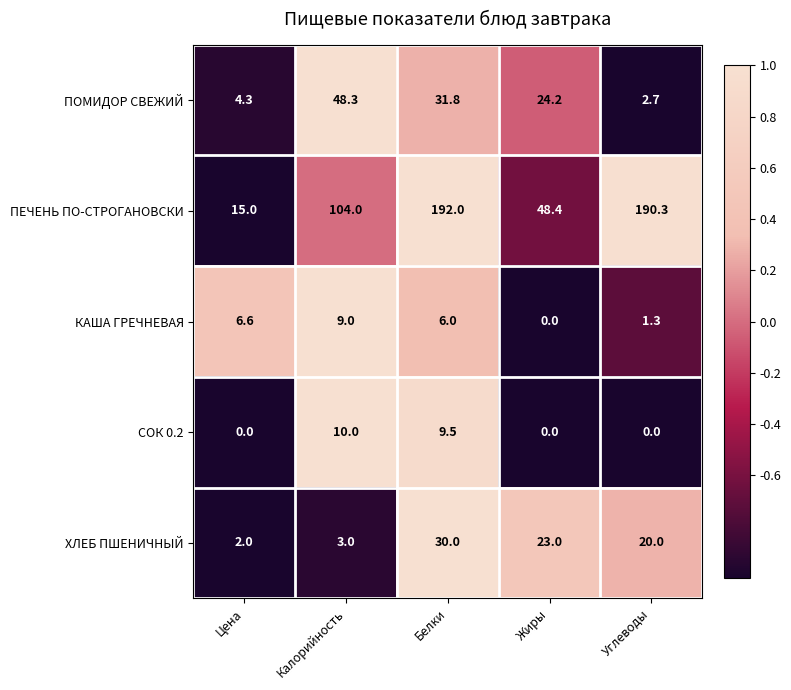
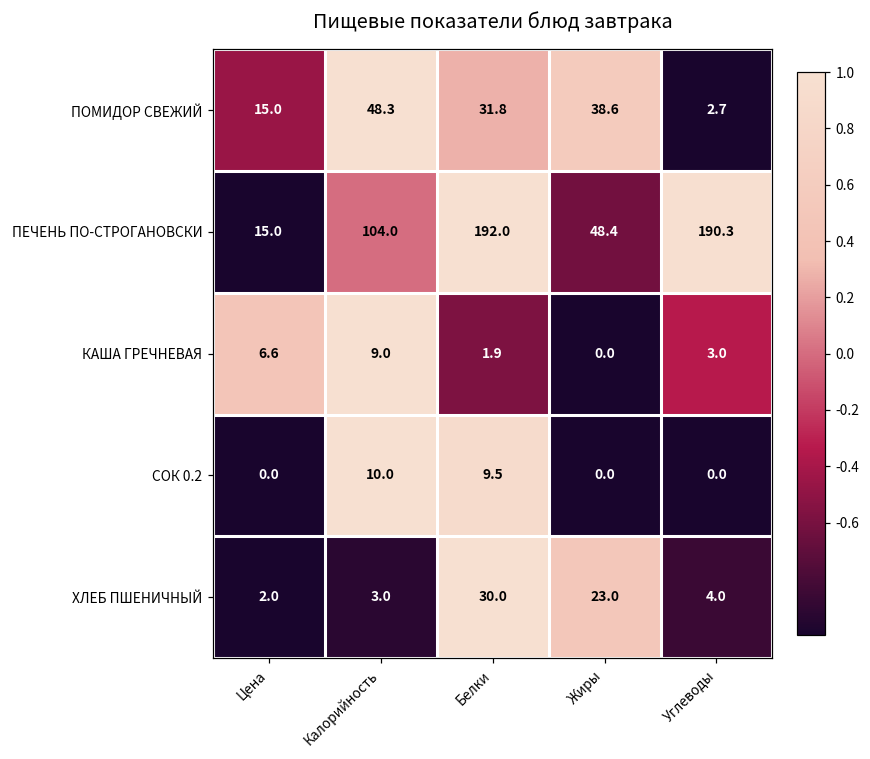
ПОМИДОР СВЕЖИЙ, Цена: 4.3 -> 15.0
ПОМИДОР СВЕЖИЙ, Жиры: 24.2 -> 38.6
КАША ГРЕЧНЕВАЯ, Белки: 6.0 -> 1.9
КАША ГРЕЧНЕВАЯ, Углеводы: 1.3 -> 3.0
ХЛЕБ ПШЕНИЧНЫЙ, Углеводы: 20.0 -> 4.0
